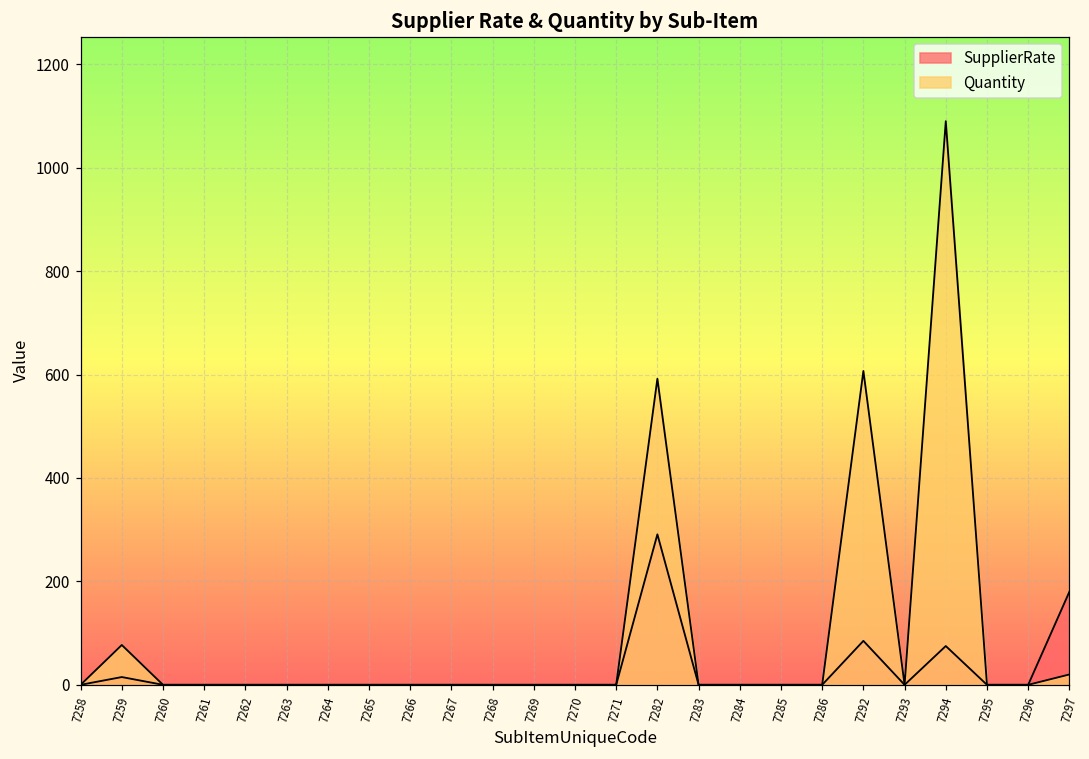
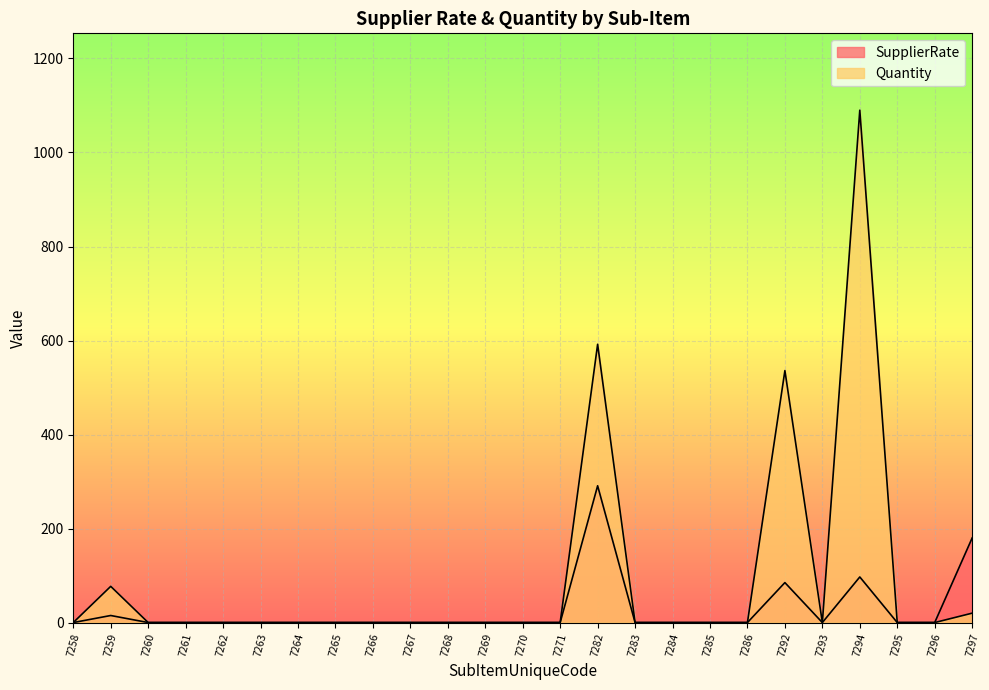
Quantity, 7292: 610 -> 540
SupplierRate, 7294: 80 -> 100
